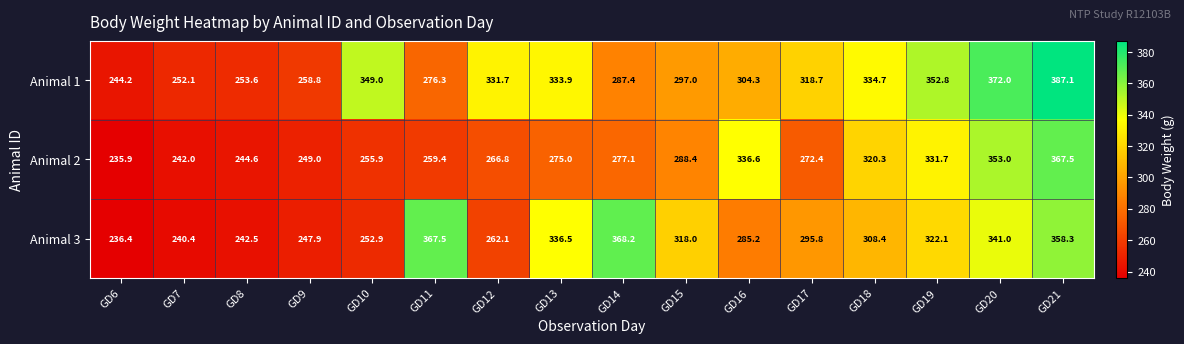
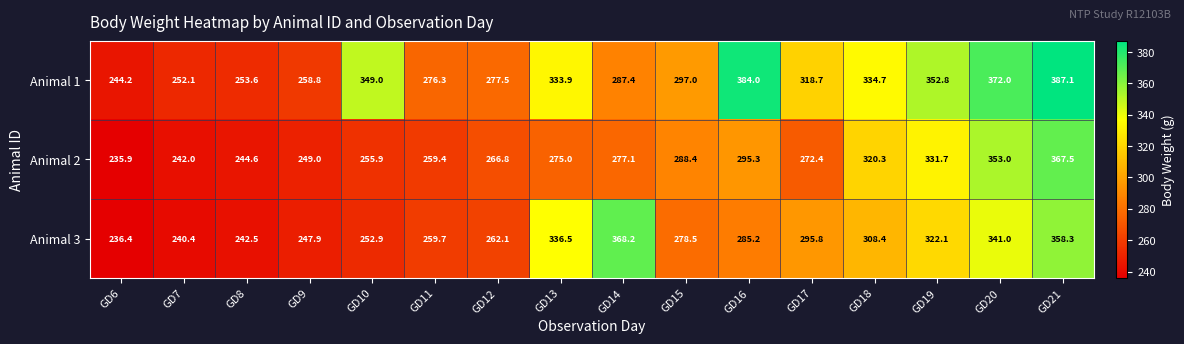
Animal 1, GD12: 331.7 -> 277.5
Animal 1, GD16: 304.3 -> 384.0
Animal 2, GD16: 336.6 -> 295.3
Animal 3, GD11: 367.5 -> 259.7
Animal 3, GD15: 318.0 -> 278.5
